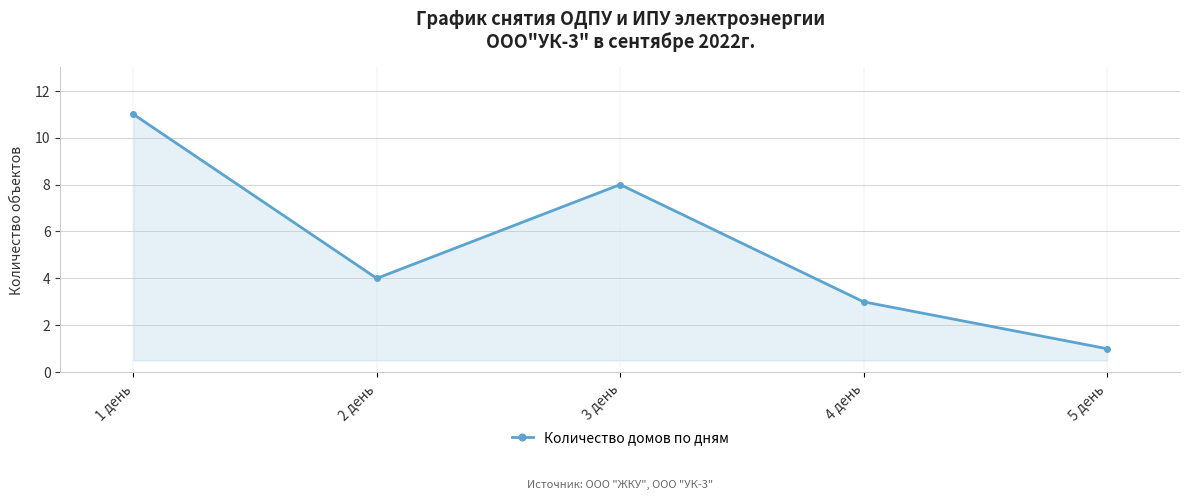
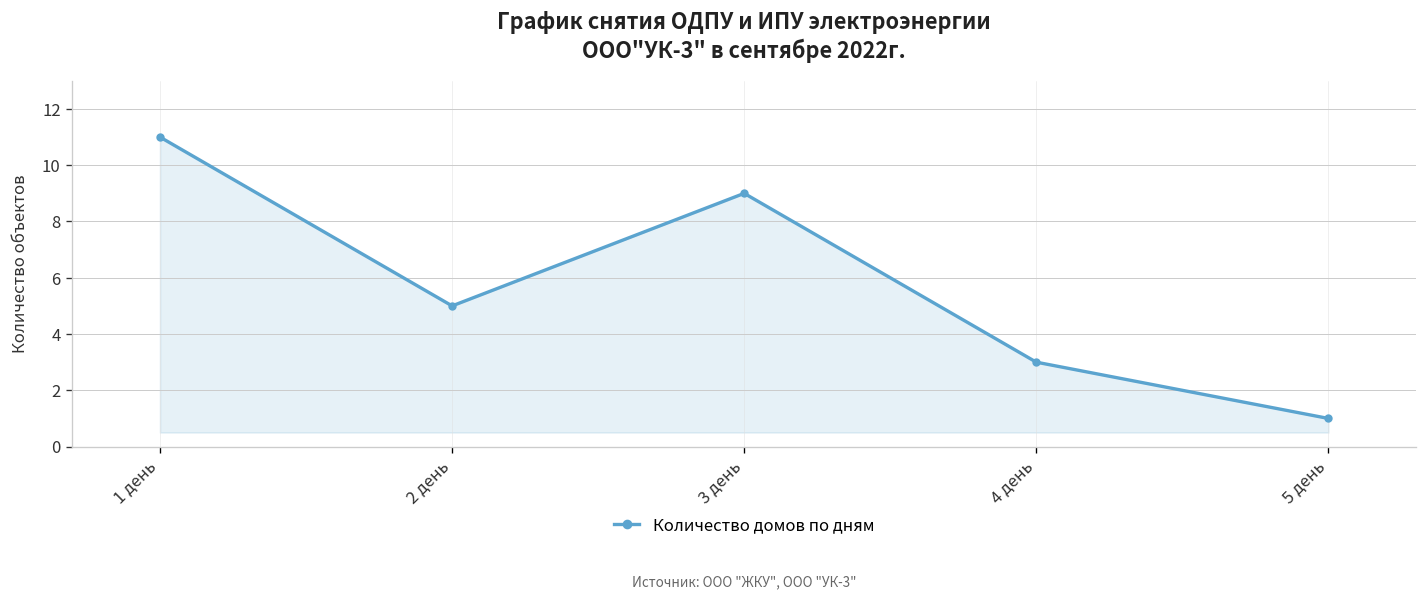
2 день: 4 -> 5
3 день: 8 -> 9
